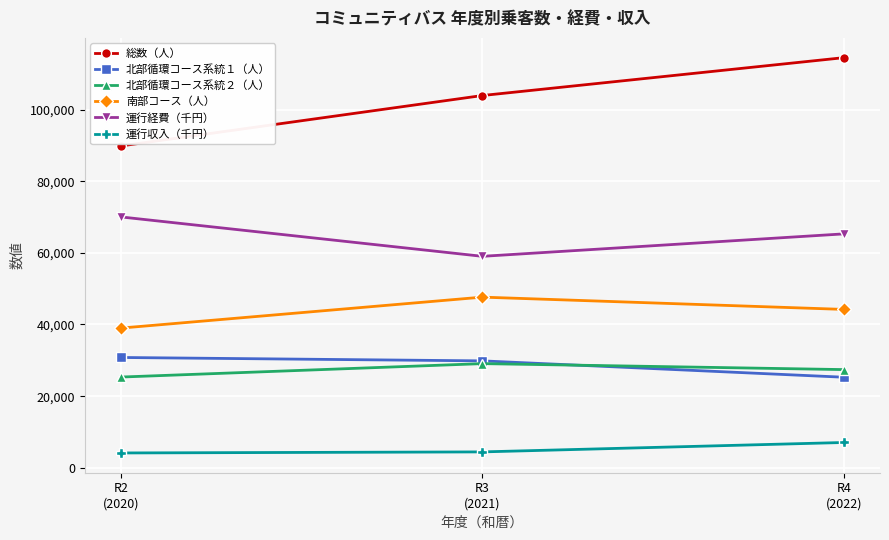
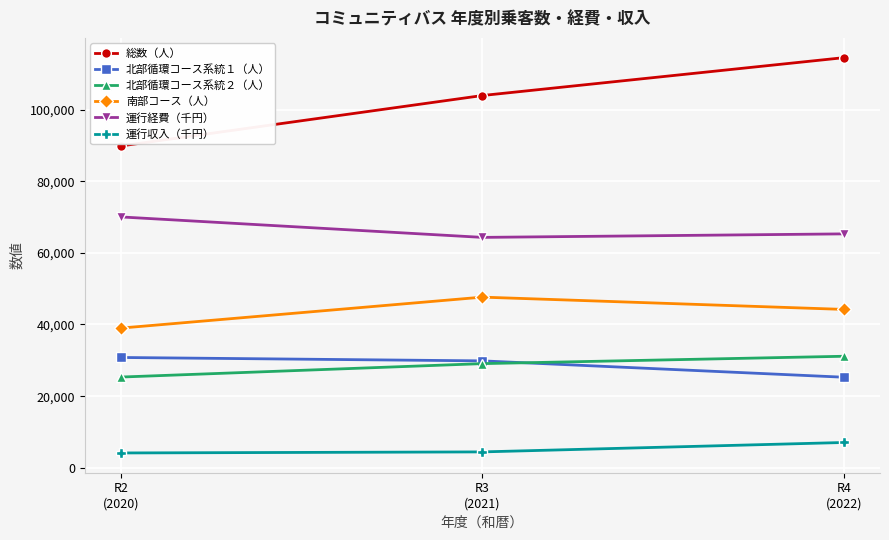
運行経費（千円）, R3 (2021): 59,000 -> 64,000
北部循環コース系統２（人）, R4 (2022): 27,000 -> 31,000
